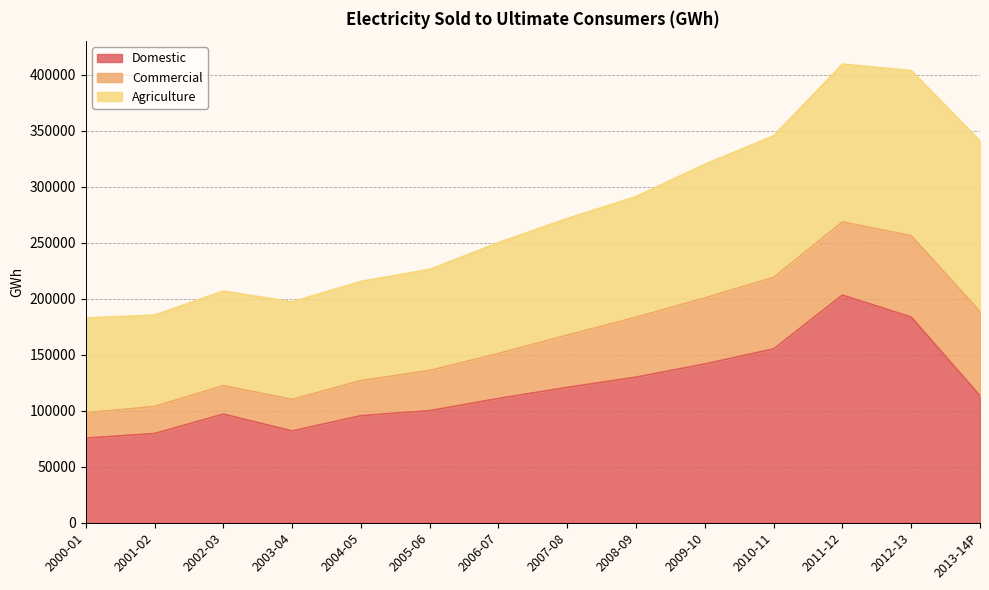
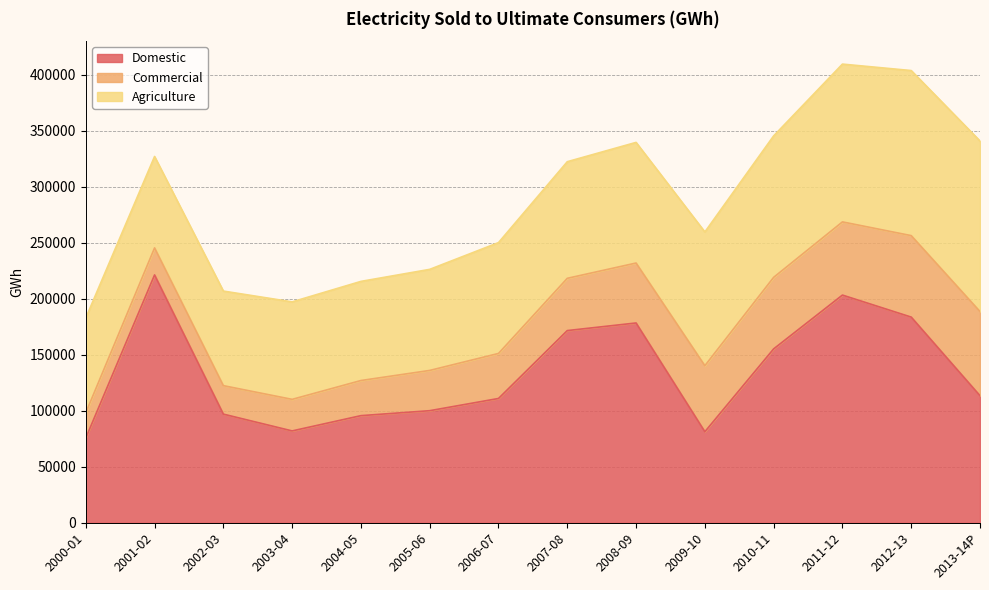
Domestic, 2001-02: 80000 -> 221000
Domestic, 2007-08: 121000 -> 172000
Domestic, 2008-09: 130000 -> 178000
Domestic, 2009-10: 142000 -> 81000
